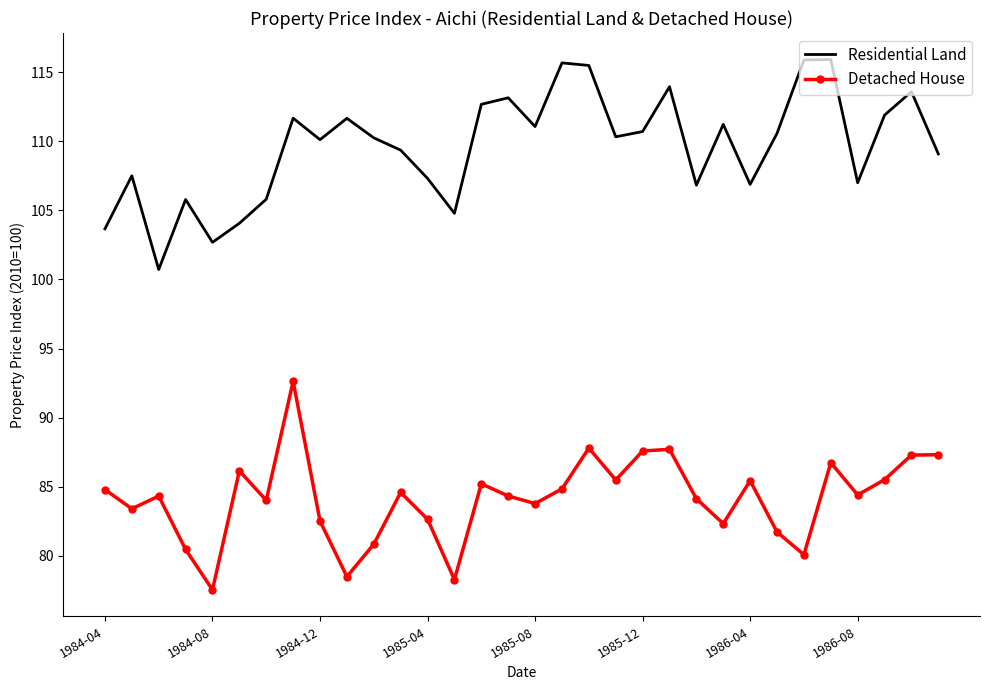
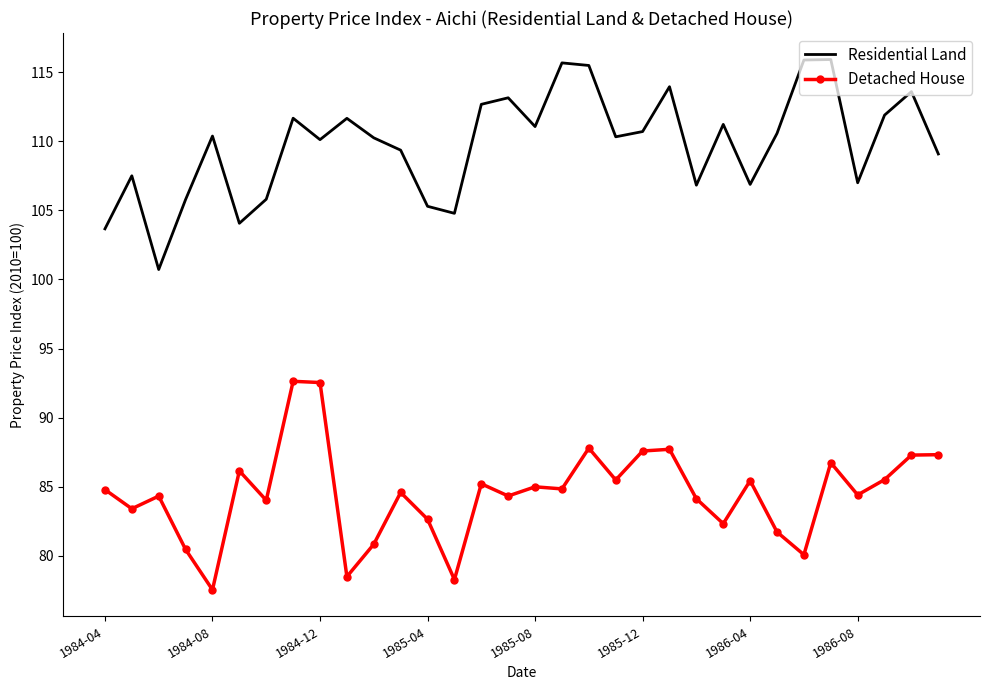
Residential Land, 1984-08: 102.7 -> 110.4
Detached House, 1984-12: 82.5 -> 92.5
Residential Land, 1985-04: 107.3 -> 105.3
Detached House, 1985-08: 83.8 -> 85.0
